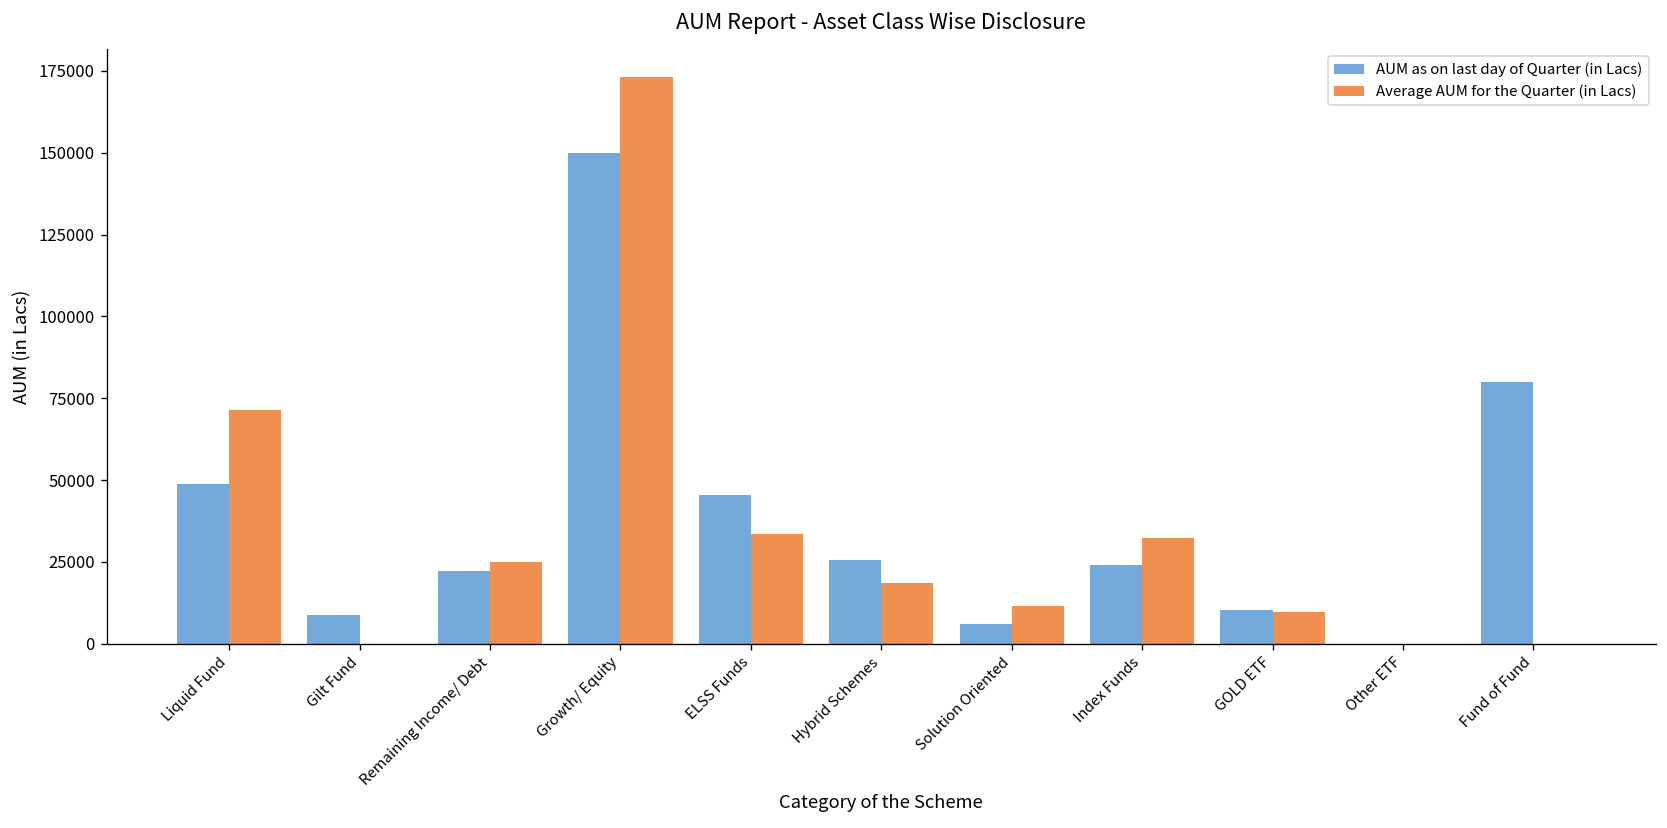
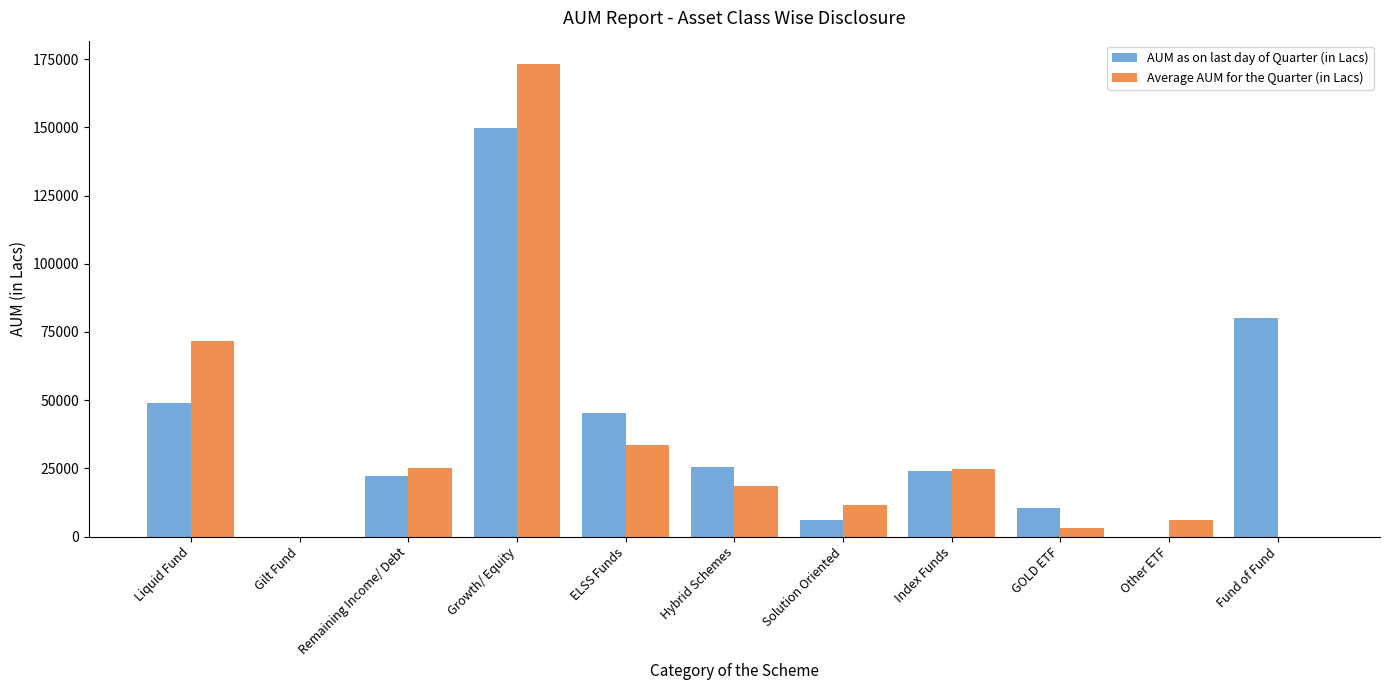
AUM as on last day of Quarter (in Lacs), Gilt Fund: 9000 -> 0
Average AUM for the Quarter (in Lacs), Index Funds: 32000 -> 25000
Average AUM for the Quarter (in Lacs), GOLD ETF: 10000 -> 3000
Average AUM for the Quarter (in Lacs), Other ETF: 0 -> 6000
